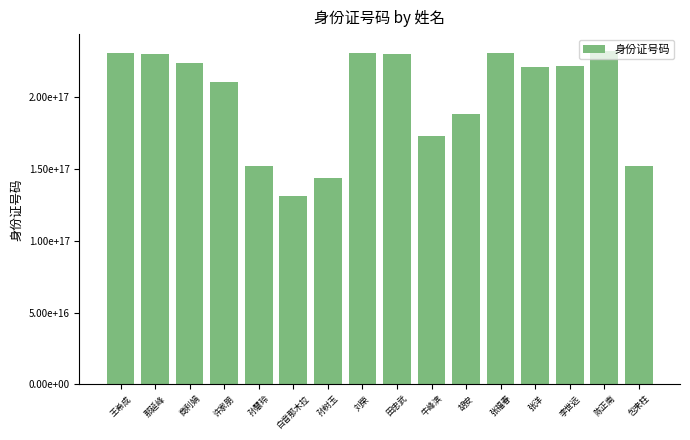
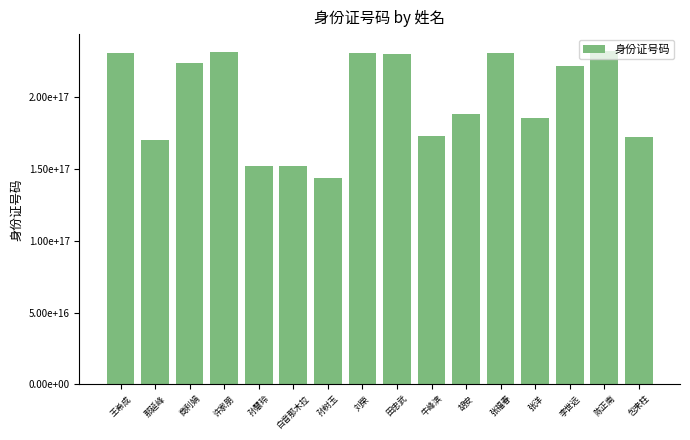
那延峰: 230000000000000000 -> 170000000000000000
许家朋: 210000000000000000 -> 231000000000000000
白音那木拉: 131000000000000000 -> 152000000000000000
张洋: 221000000000000000 -> 185000000000000000
包来柱: 152000000000000000 -> 172000000000000000
